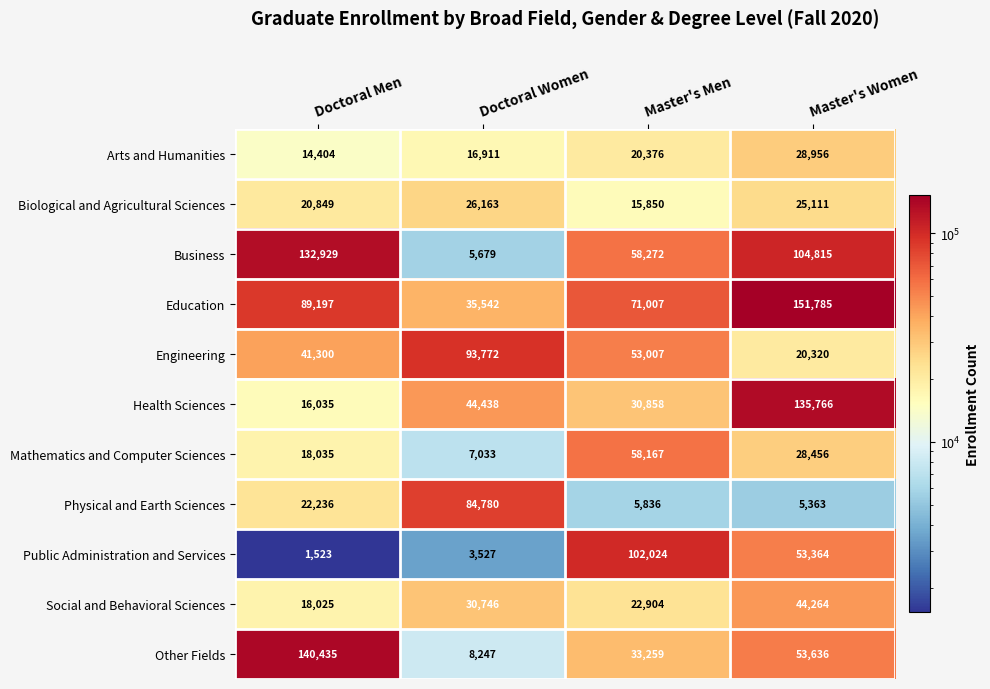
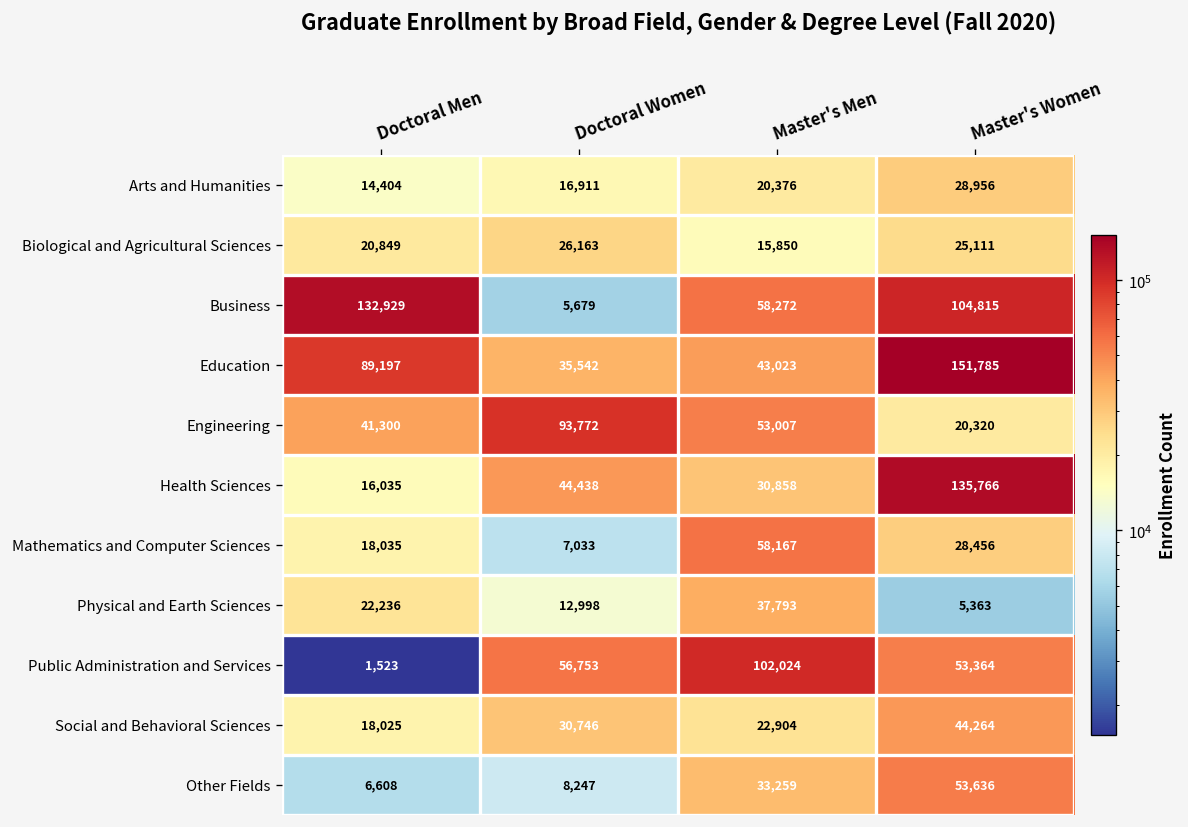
Education, Master's Men: 71,007 -> 43,023
Physical and Earth Sciences, Doctoral Women: 84,780 -> 12,998
Physical and Earth Sciences, Master's Men: 5,836 -> 37,793
Public Administration and Services, Doctoral Women: 3,527 -> 56,753
Other Fields, Doctoral Men: 140,435 -> 6,608
